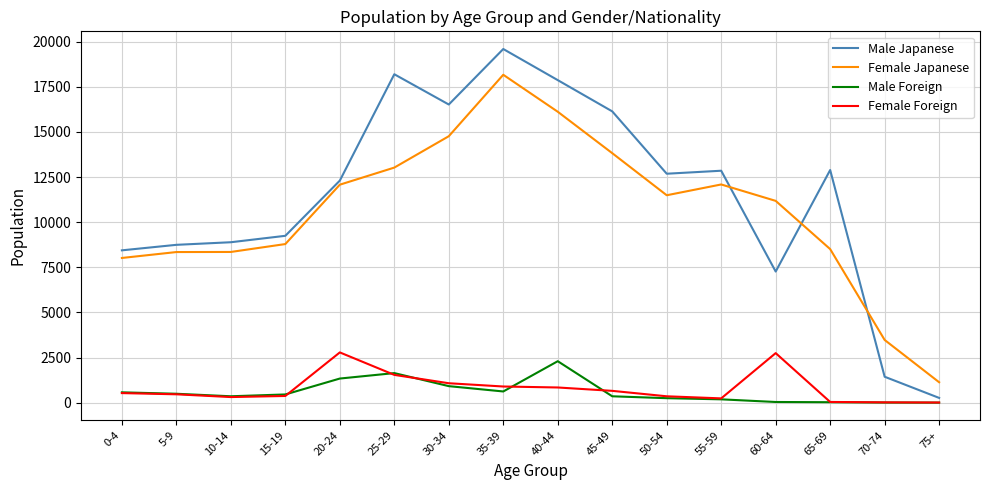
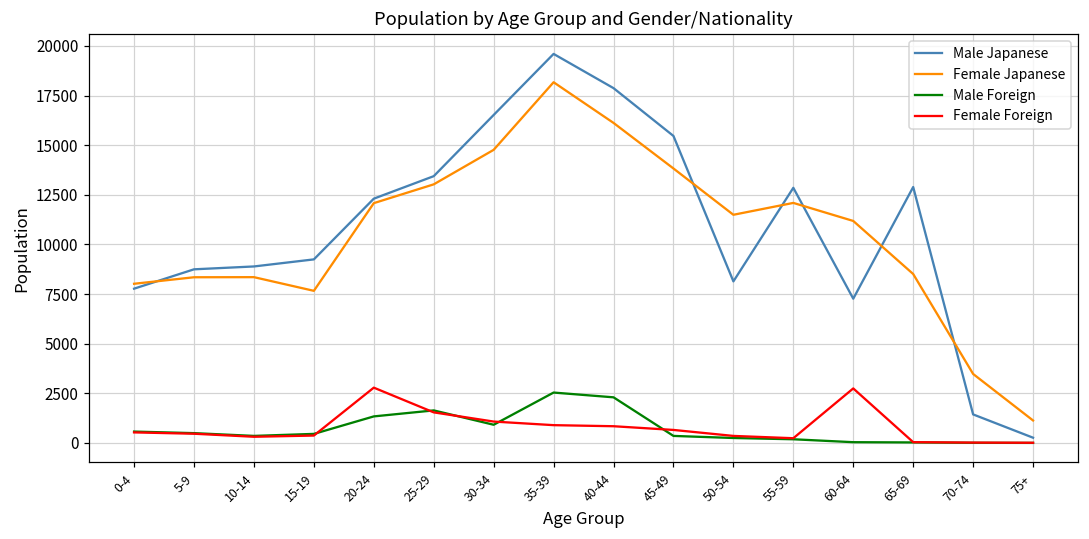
Male Japanese, 0-4: 8400 -> 7800
Female Japanese, 15-19: 8800 -> 7700
Male Japanese, 25-29: 18200 -> 13400
Male Foreign, 35-39: 600 -> 2500
Male Japanese, 45-49: 16100 -> 15500
Male Japanese, 50-54: 12700 -> 8100
